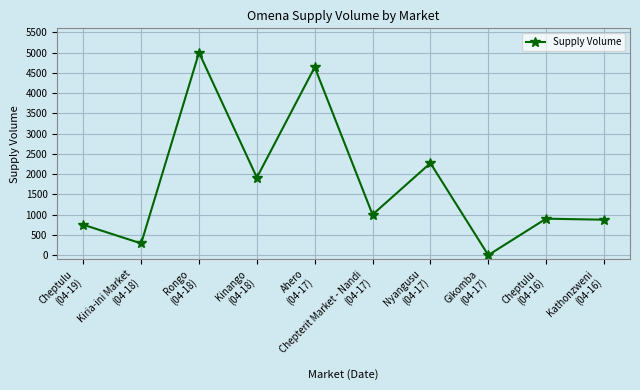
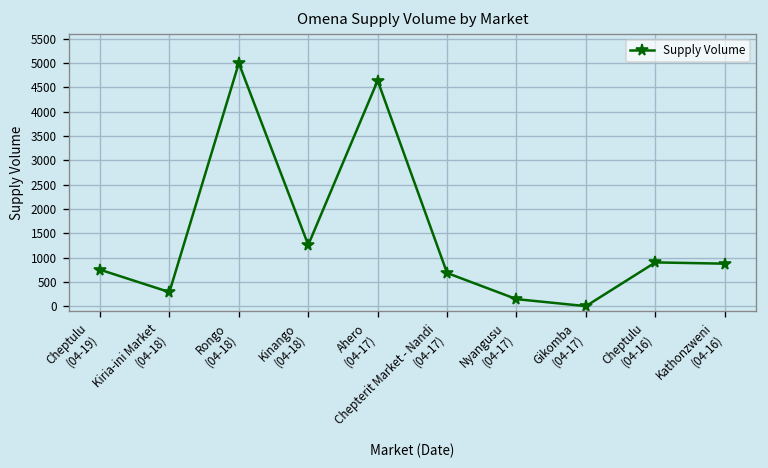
Kinango (04-18): 1900 -> 1300
Chepterit Market - Nandi (04-17): 1000 -> 700
Nyangusu (04-17): 2300 -> 100
